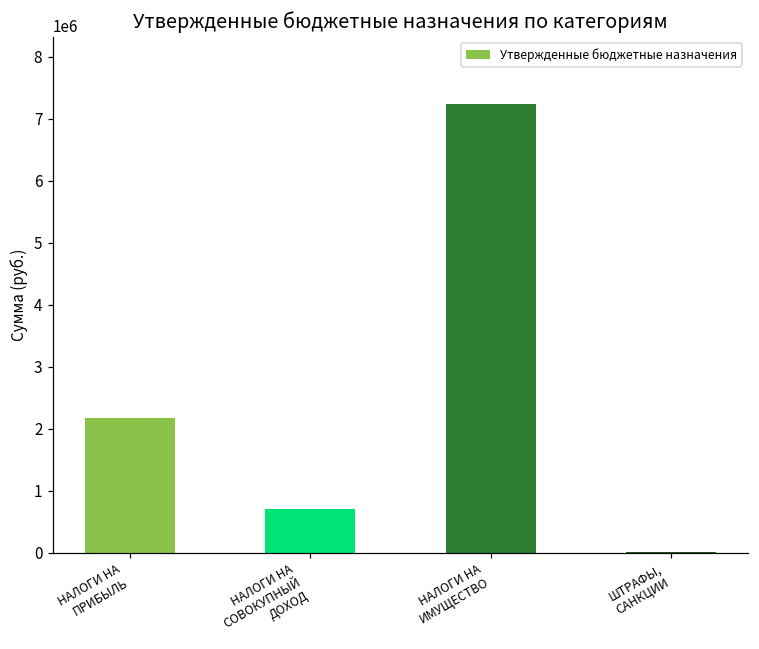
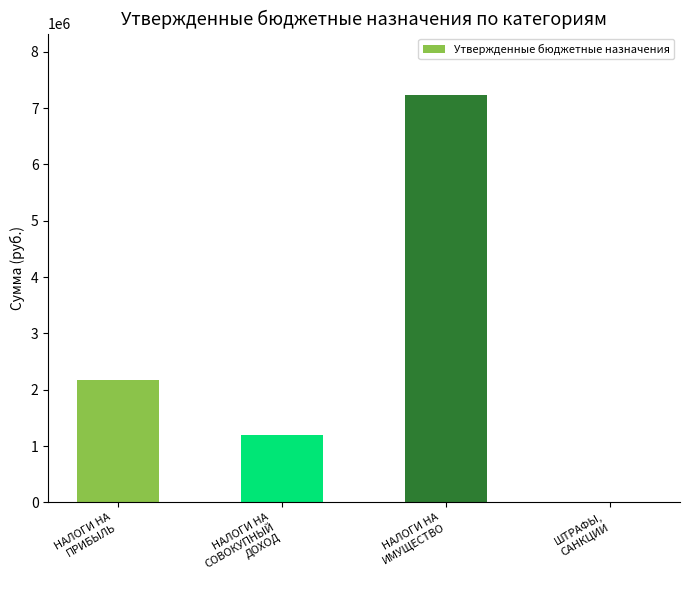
НАЛОГИ НА СОВОКУПНЫЙ ДОХОД: 700000 -> 1200000
